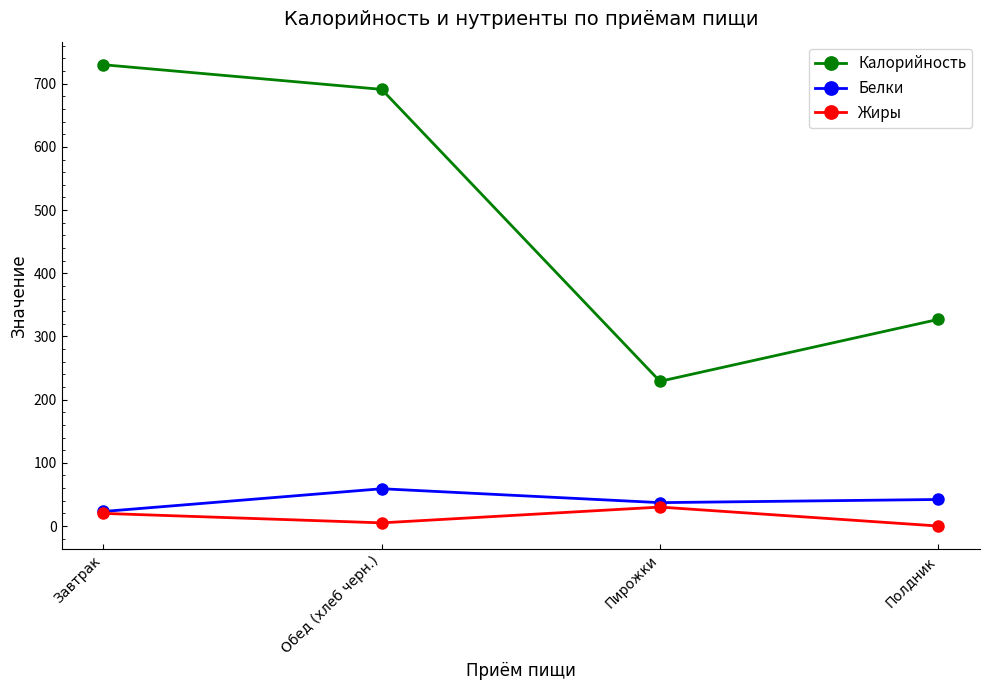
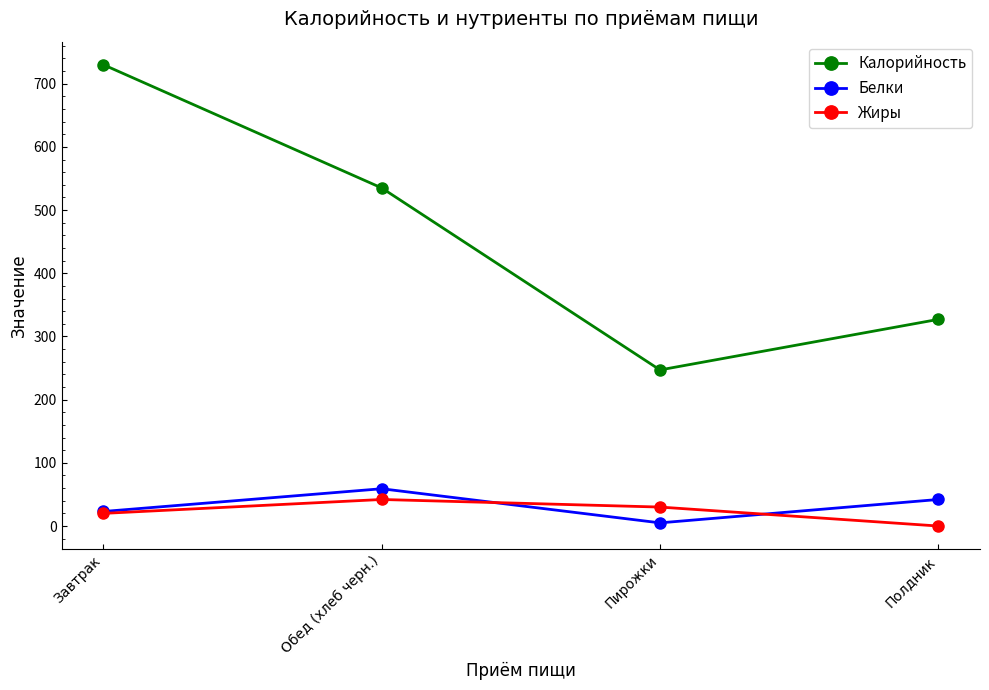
Калорийность, Обед (хлеб черн.): 690 -> 540
Жиры, Обед (хлеб черн.): 10 -> 40
Калорийность, Пирожки: 230 -> 250
Белки, Пирожки: 40 -> 10
